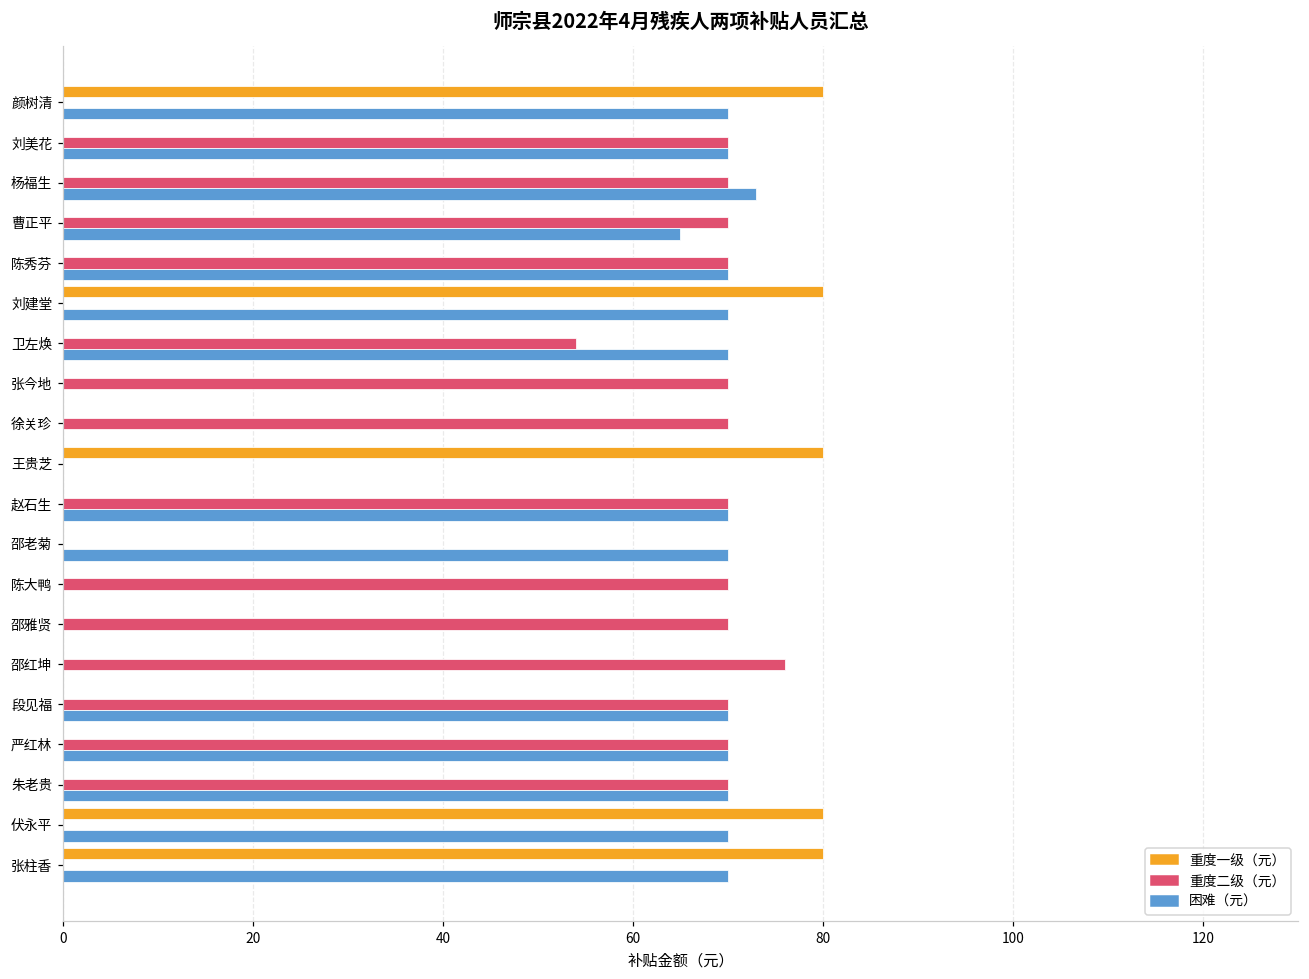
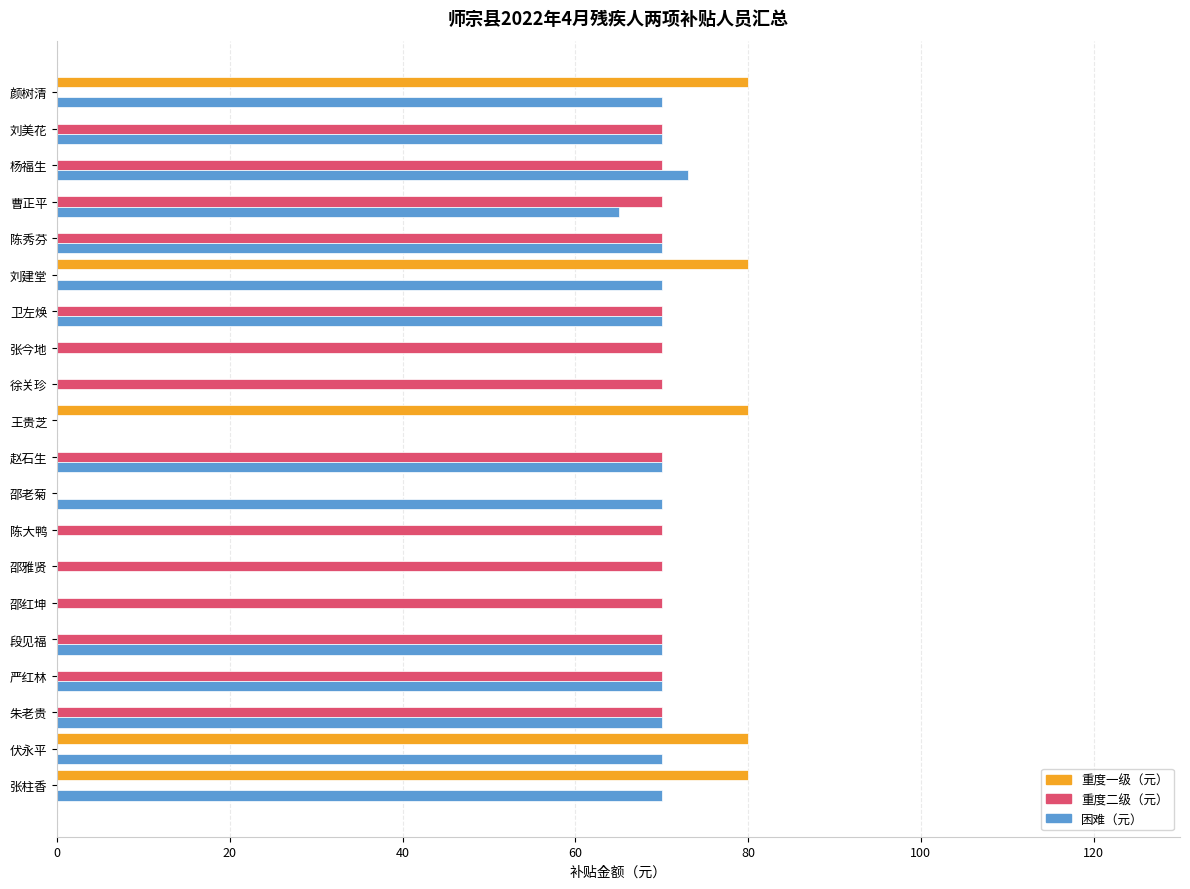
重度二级（元）, 卫左焕: 54 -> 70
重度二级（元）, 邵红坤: 76 -> 70
